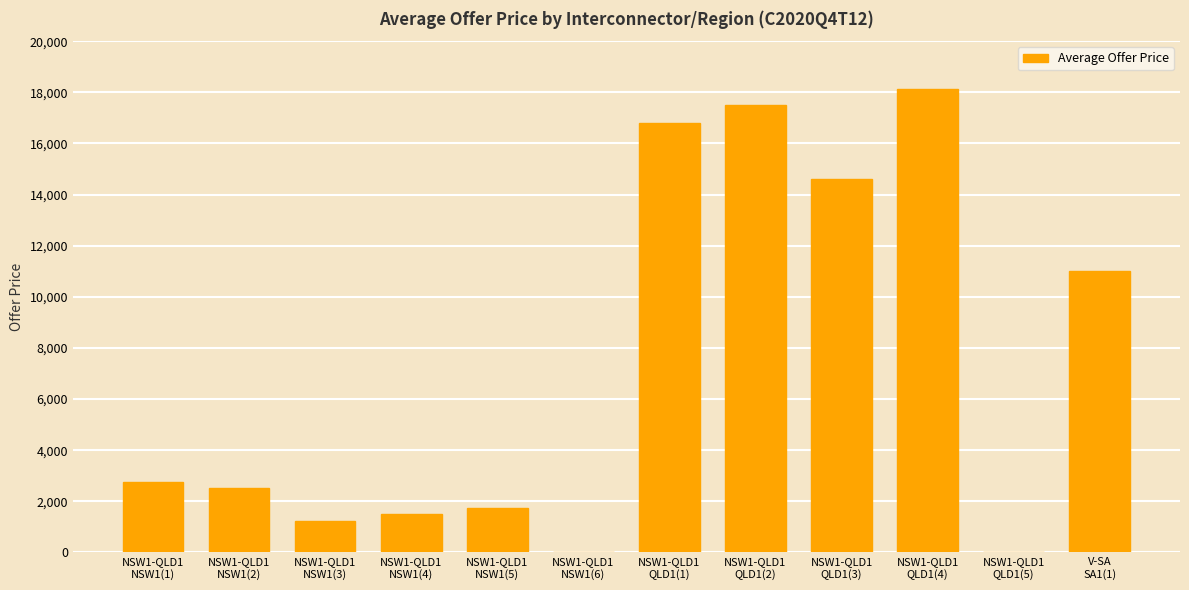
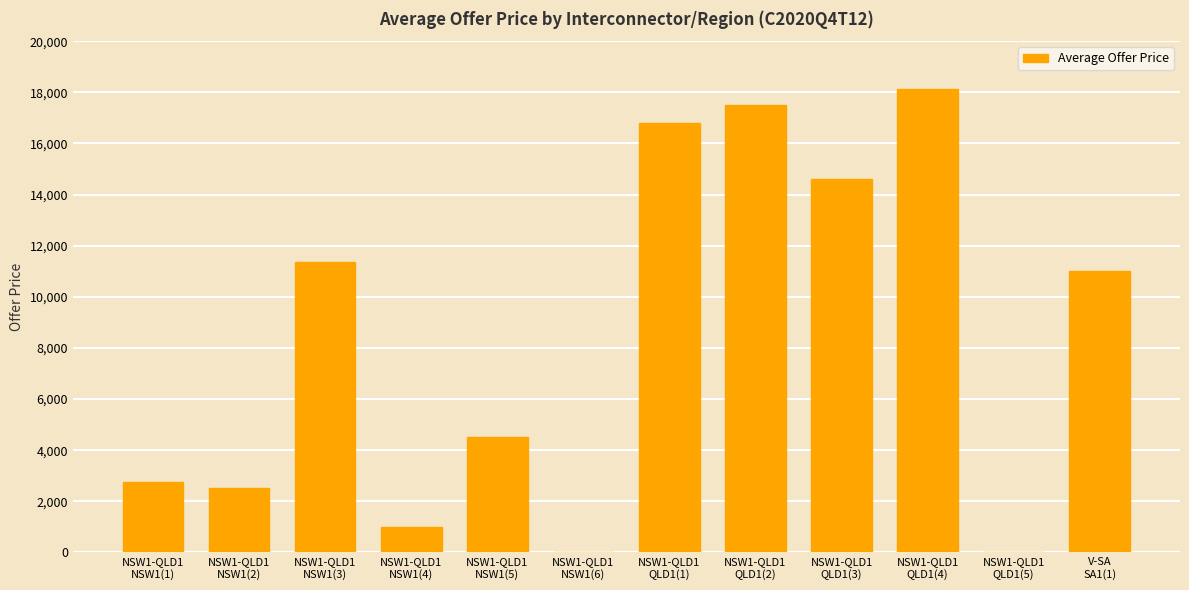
NSW1-QLD1 NSW1(3): 1,300 -> 11,400
NSW1-QLD1 NSW1(4): 1,500 -> 1,000
NSW1-QLD1 NSW1(5): 1,800 -> 4,500
